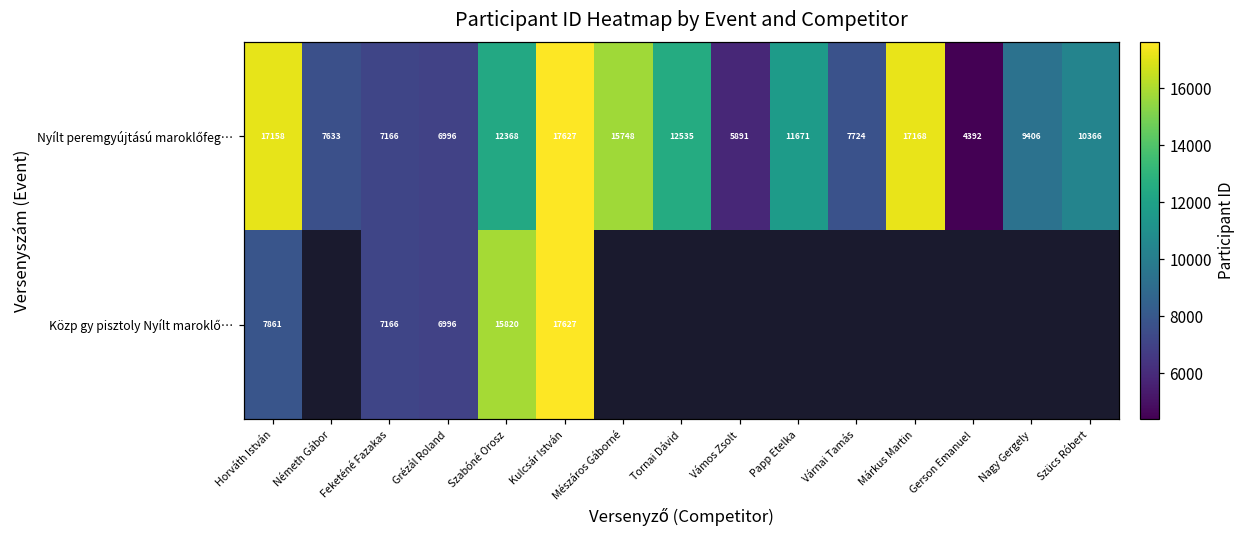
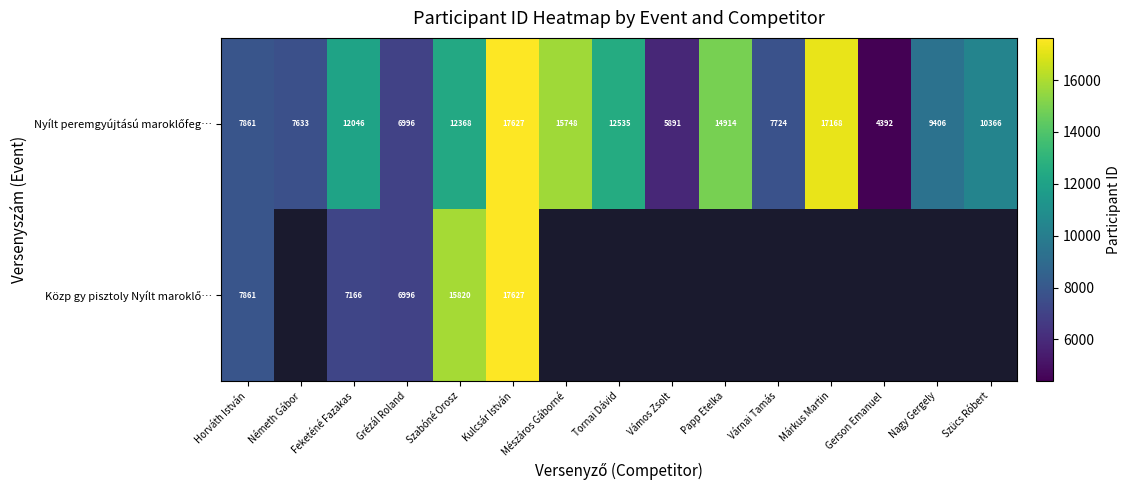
Nyílt peremgyújtású maroklőfeg…, Horváth István: 17158 -> 7861
Nyílt peremgyújtású maroklőfeg…, Feketéné Fazakas: 7166 -> 12046
Nyílt peremgyújtású maroklőfeg…, Papp Etelka: 11671 -> 14914
